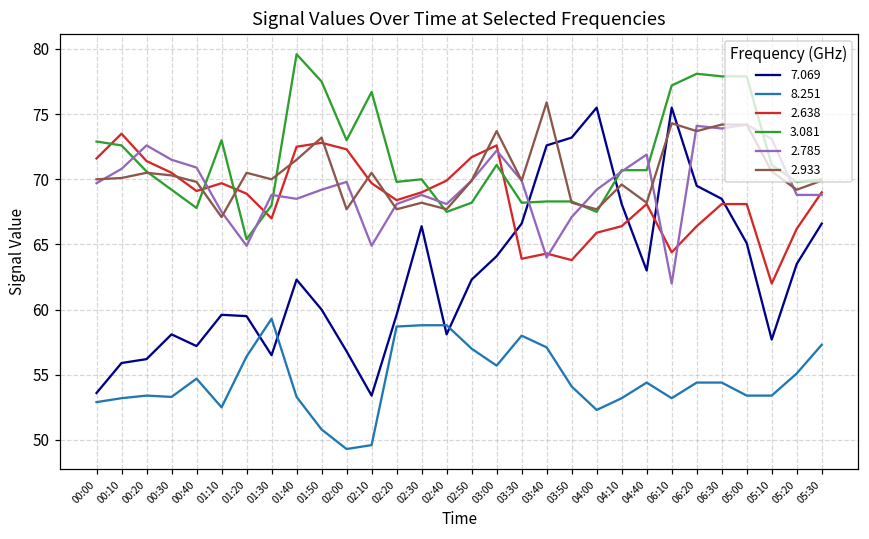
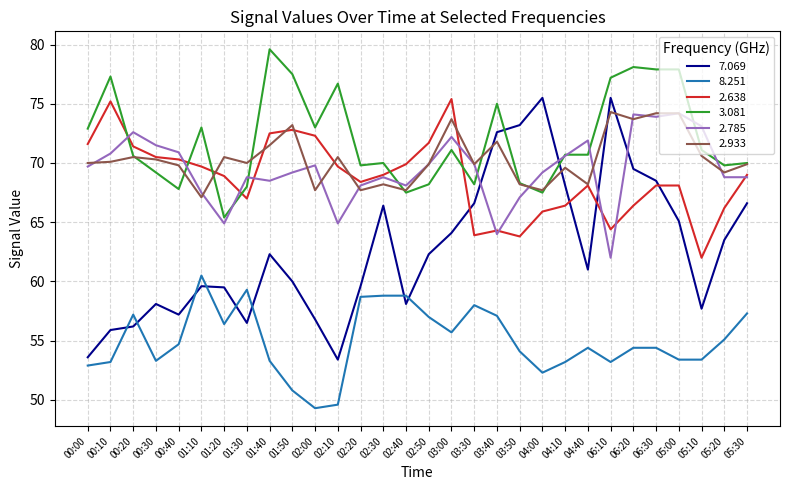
2.638, 00:10: 73.5 -> 75.2
3.081, 00:10: 72.6 -> 77.3
8.251, 00:20: 53.4 -> 57.2
2.638, 00:40: 69.1 -> 70.3
8.251, 01:10: 52.5 -> 60.5
2.638, 03:00: 72.6 -> 75.4
3.081, 03:40: 68.3 -> 75.0
2.933, 03:40: 75.9 -> 71.8
7.069, 04:40: 63 -> 61
